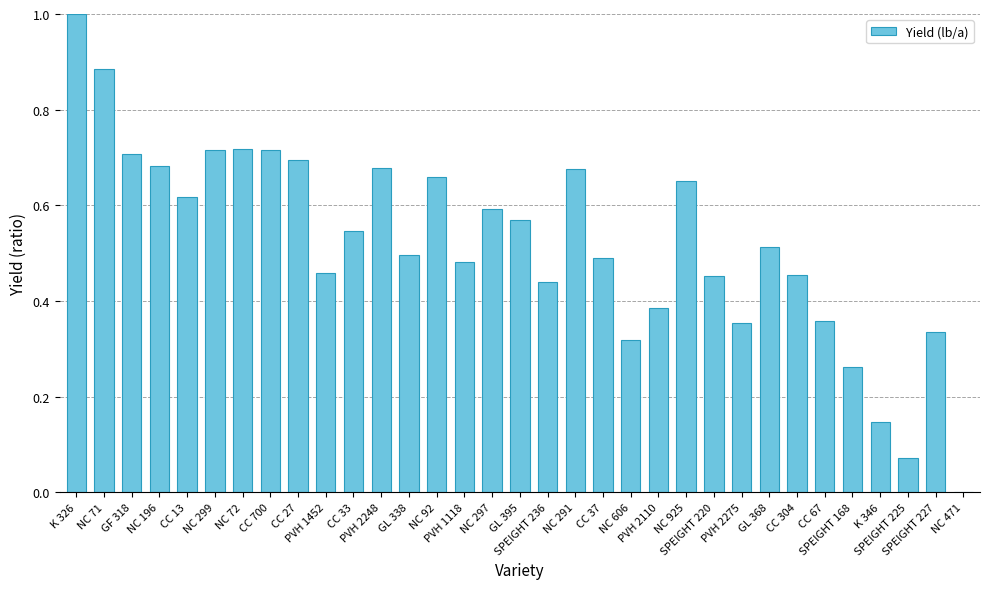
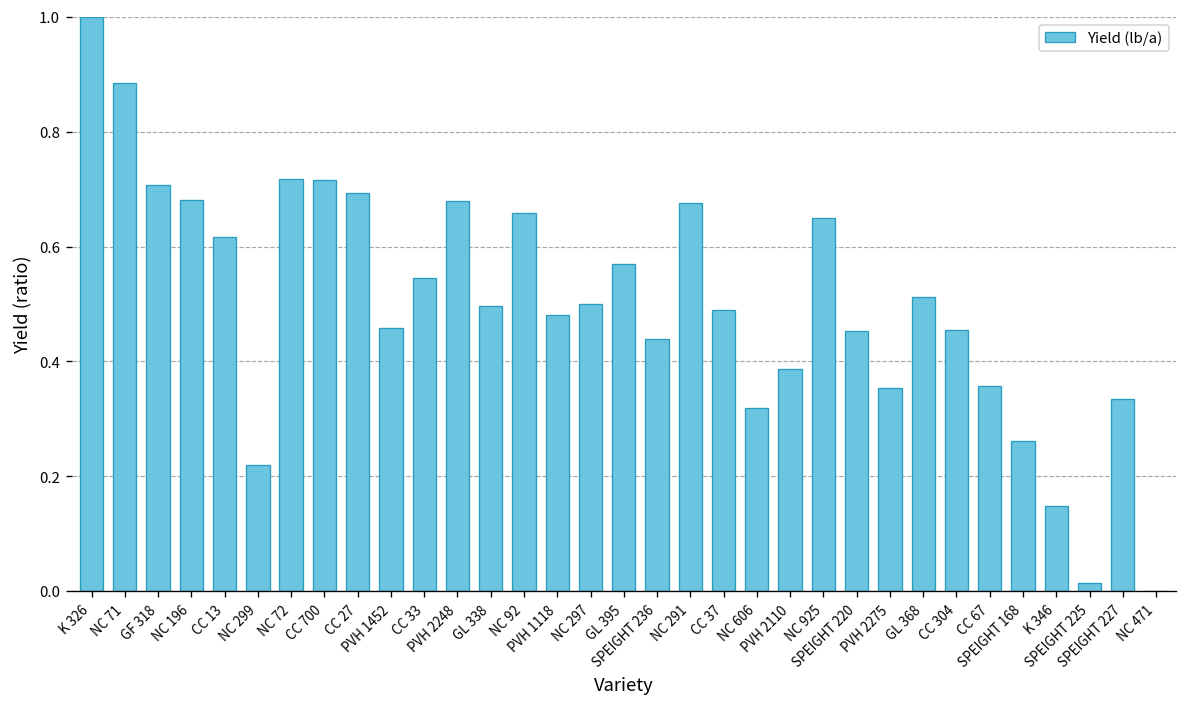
NC 299: 0.72 -> 0.22
NC 297: 0.59 -> 0.50
SPEIGHT 225: 0.07 -> 0.01
